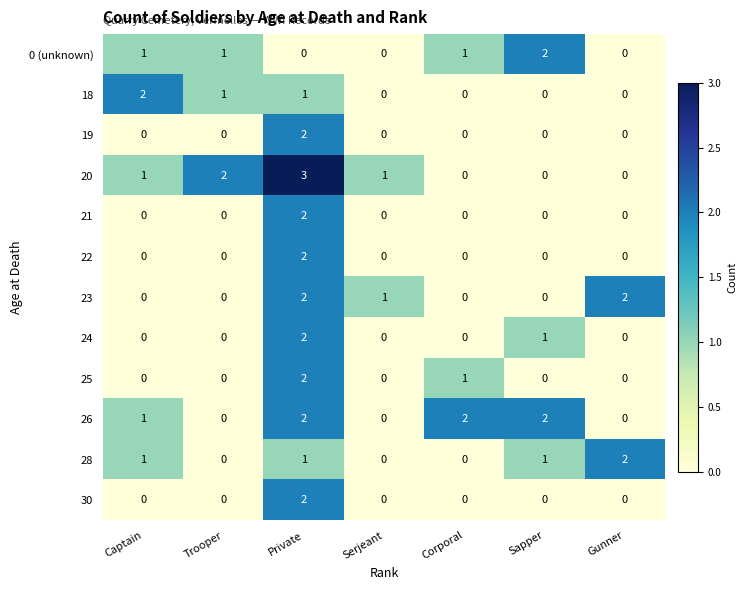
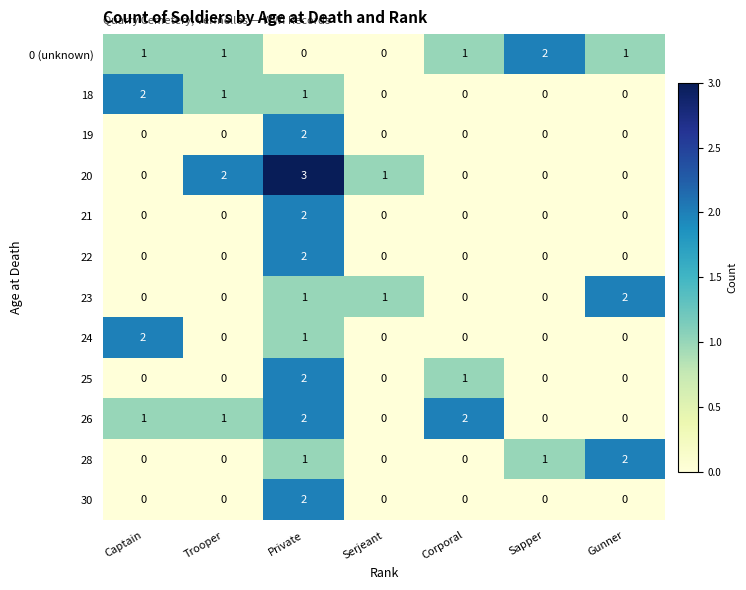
0 (unknown), Gunner: 0 -> 1
20, Captain: 1 -> 0
23, Private: 2 -> 1
24, Captain: 0 -> 2
24, Private: 2 -> 1
24, Sapper: 1 -> 0
26, Trooper: 0 -> 1
26, Sapper: 2 -> 0
28, Captain: 1 -> 0
